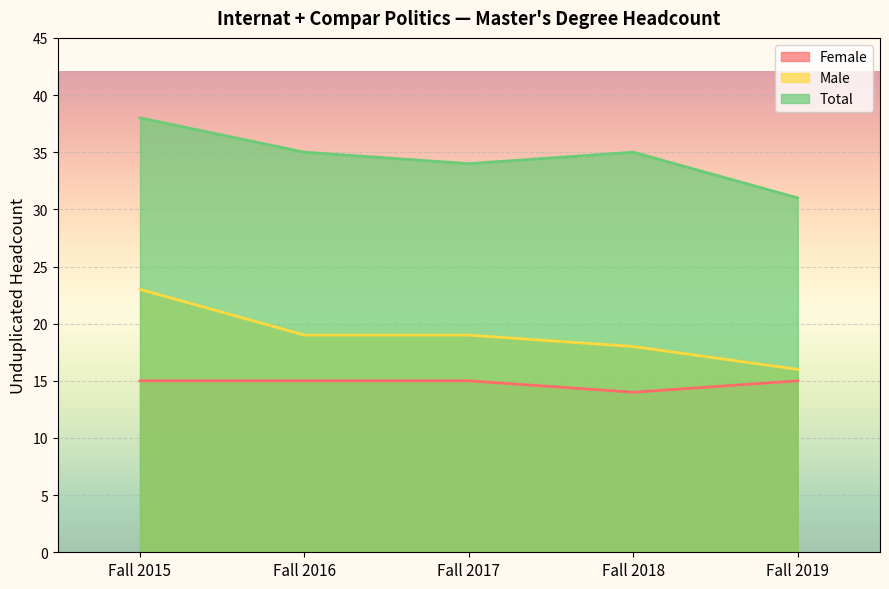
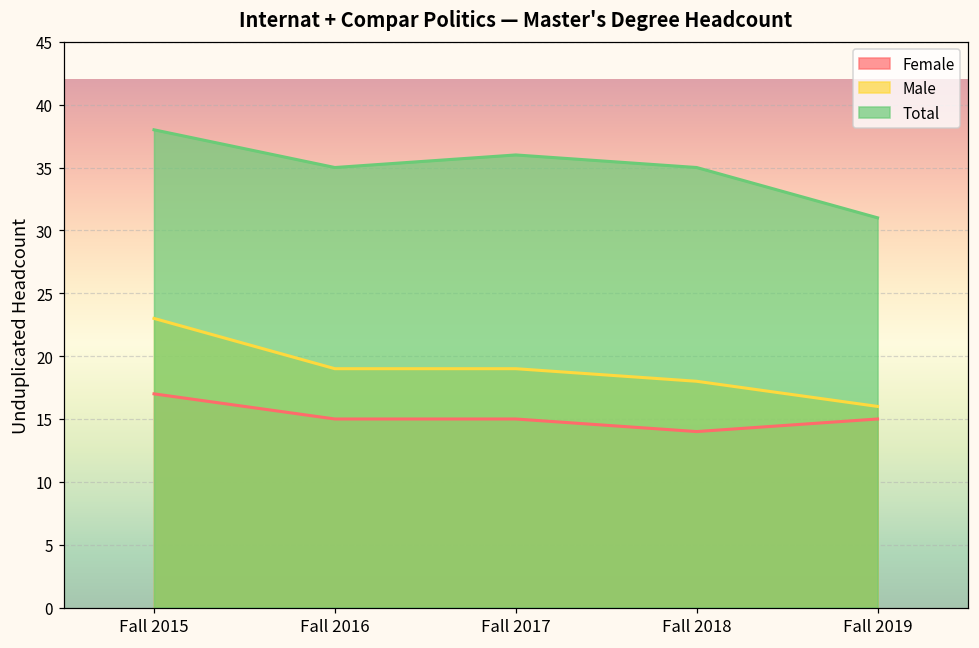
Female, Fall 2015: 15 -> 17
Total, Fall 2017: 34 -> 36
